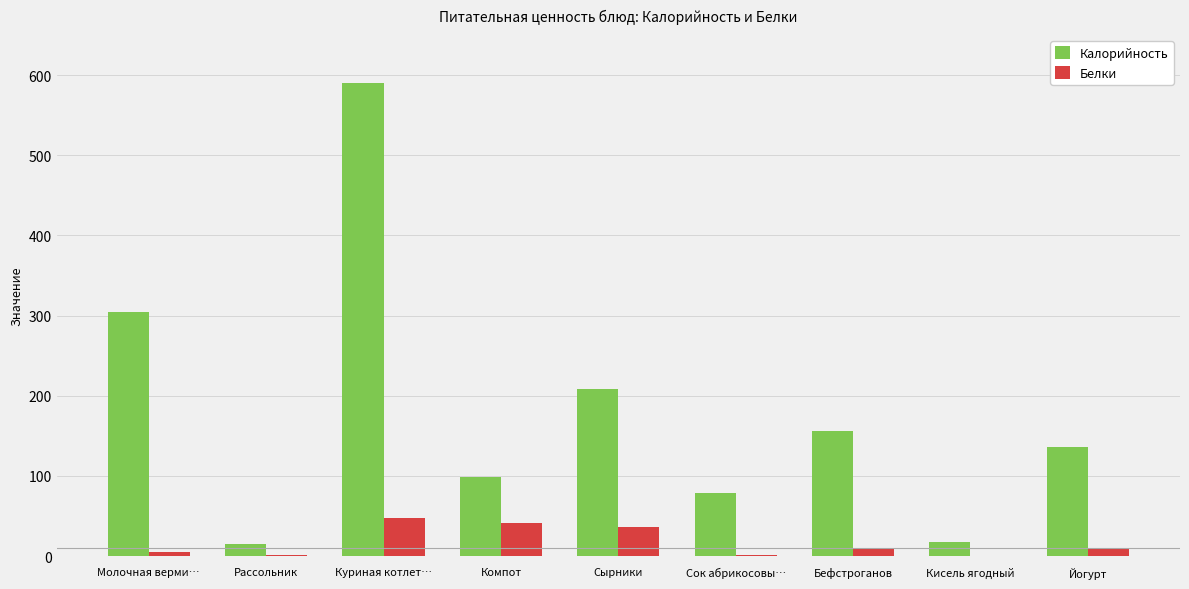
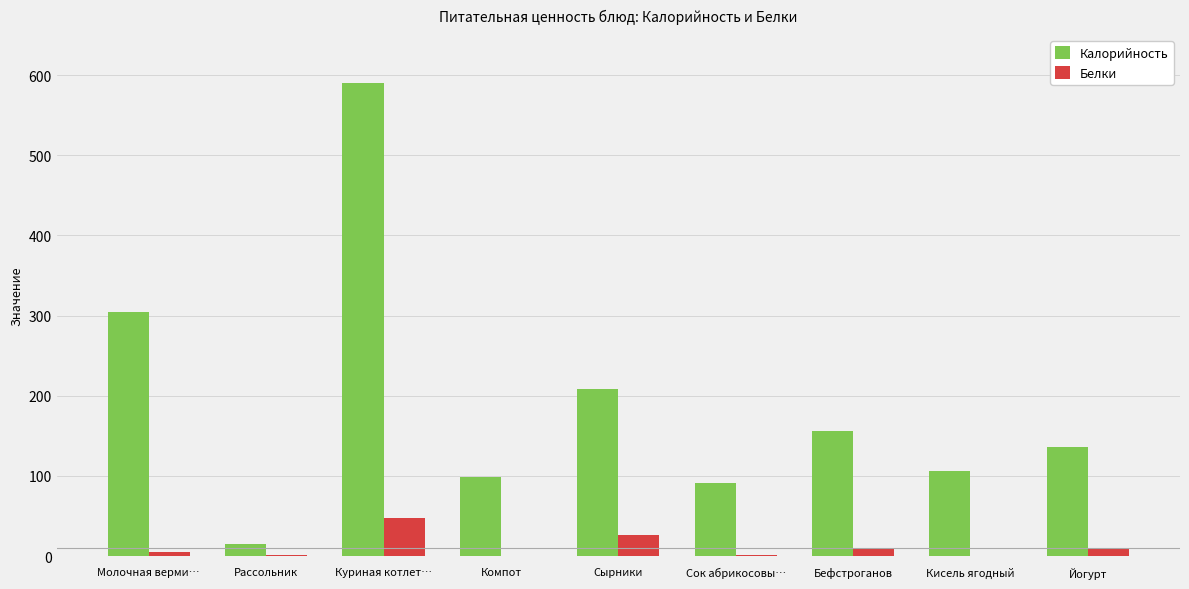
Белки, Компот: 40 -> 0
Белки, Сырники: 40 -> 30
Калорийность, Сок абрикосовы…: 80 -> 90
Калорийность, Кисель ягодный: 20 -> 110
